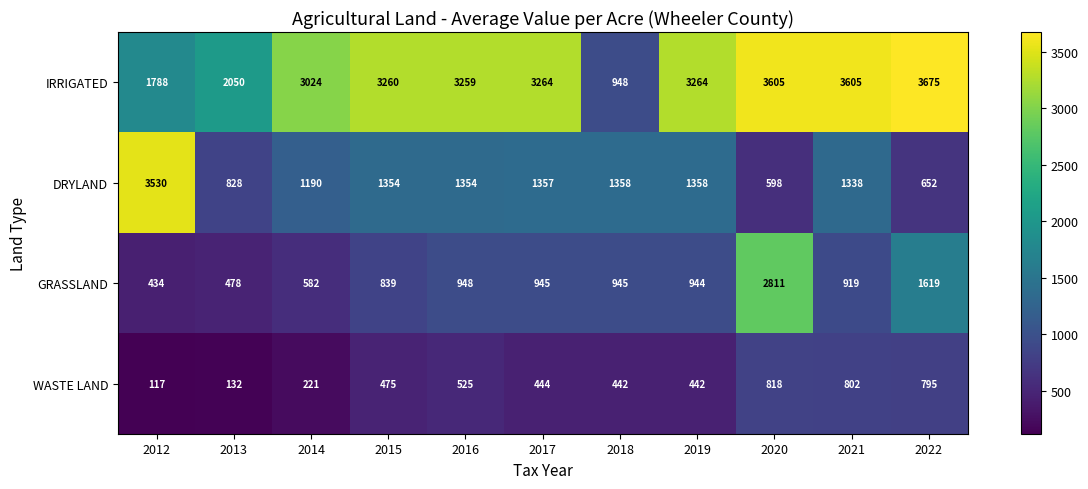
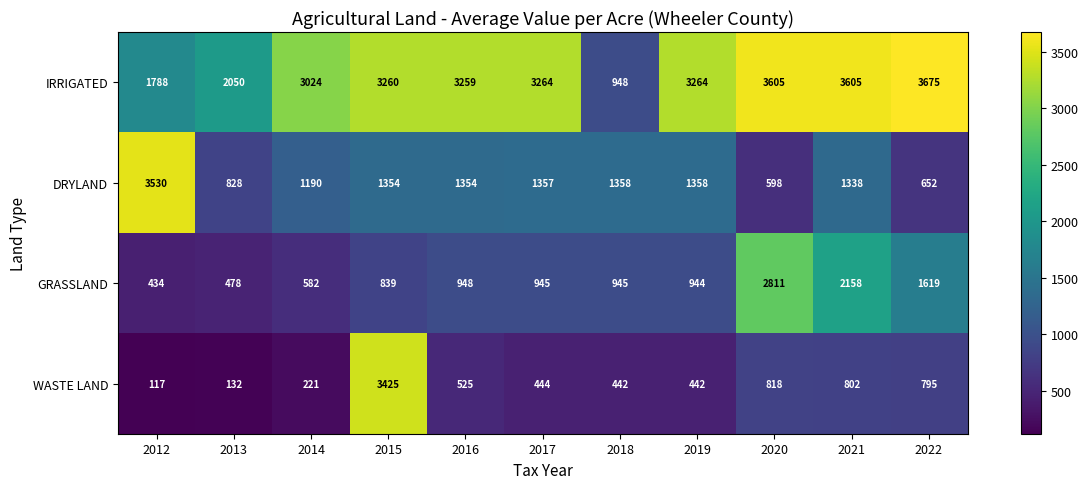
GRASSLAND, 2021: 919 -> 2158
WASTE LAND, 2015: 475 -> 3425
